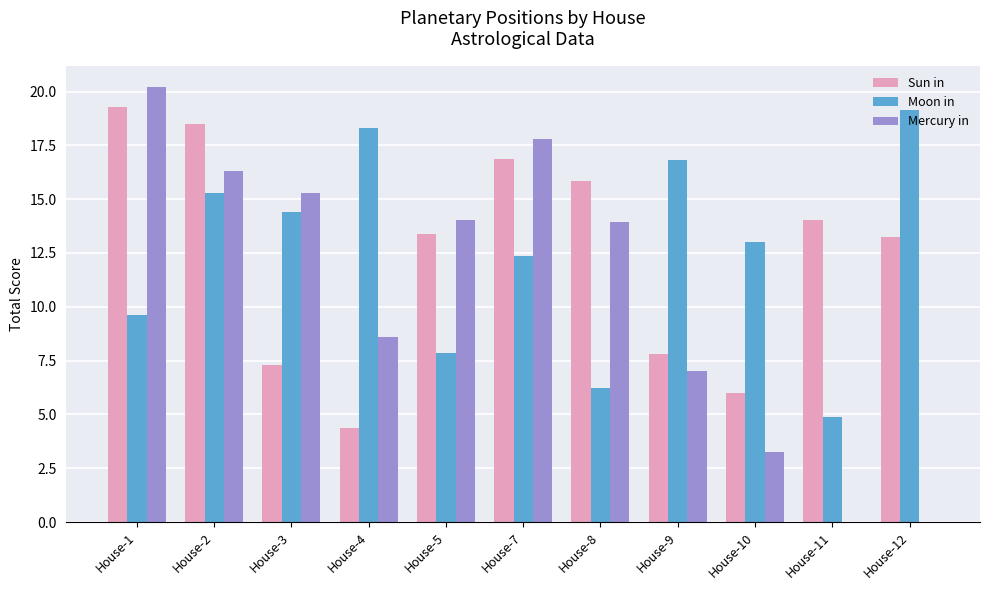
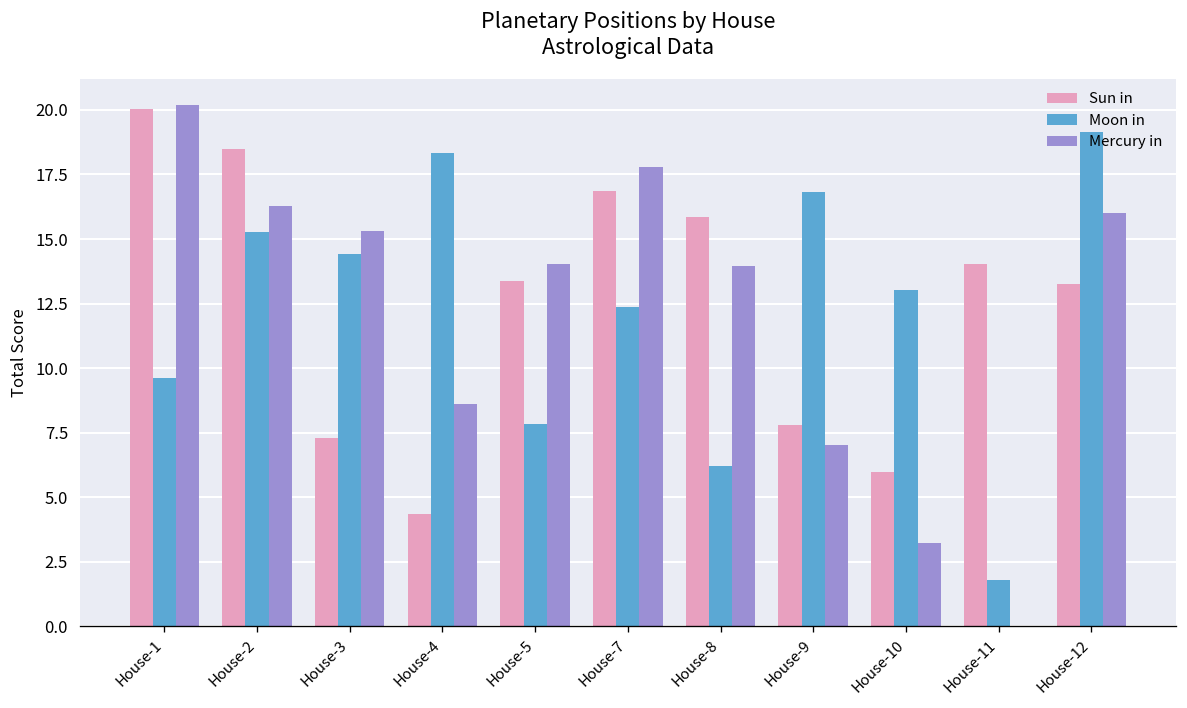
Sun in, House-1: 19.3 -> 20.0
Moon in, House-11: 4.9 -> 1.8
Mercury in, House-12: 0 -> 16
